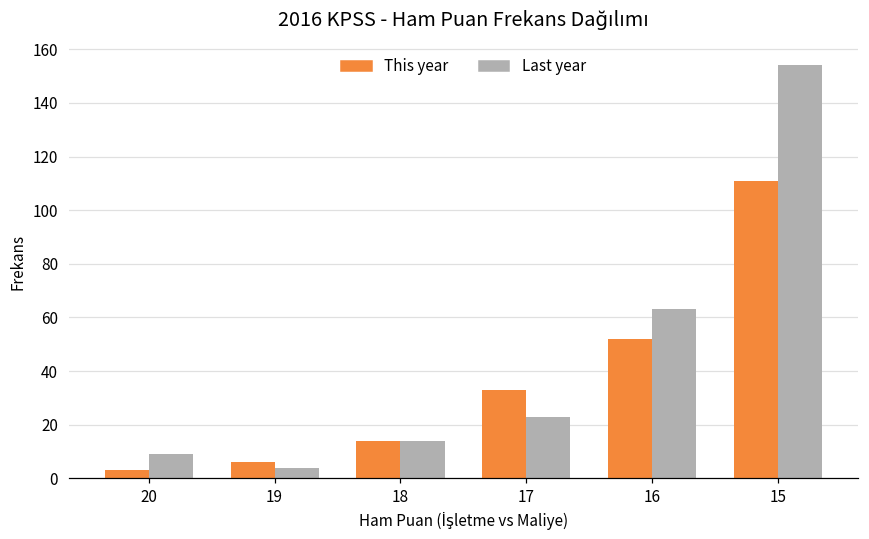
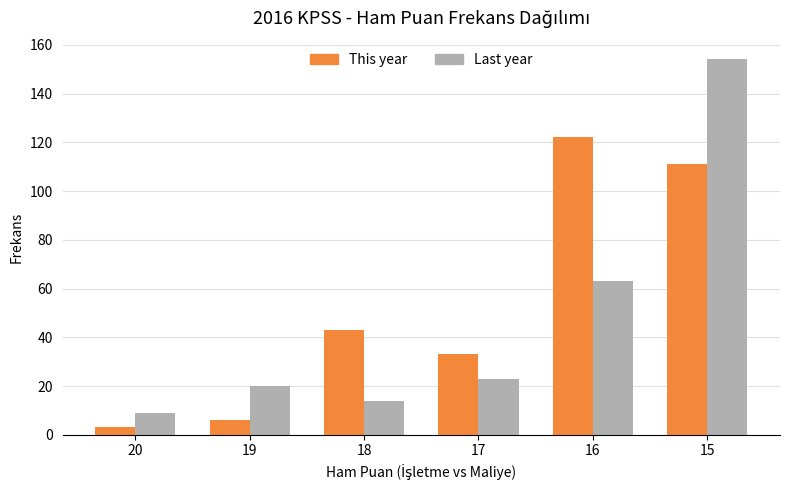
Last year, 19: 4 -> 20
This year, 18: 14 -> 43
This year, 16: 52 -> 122
